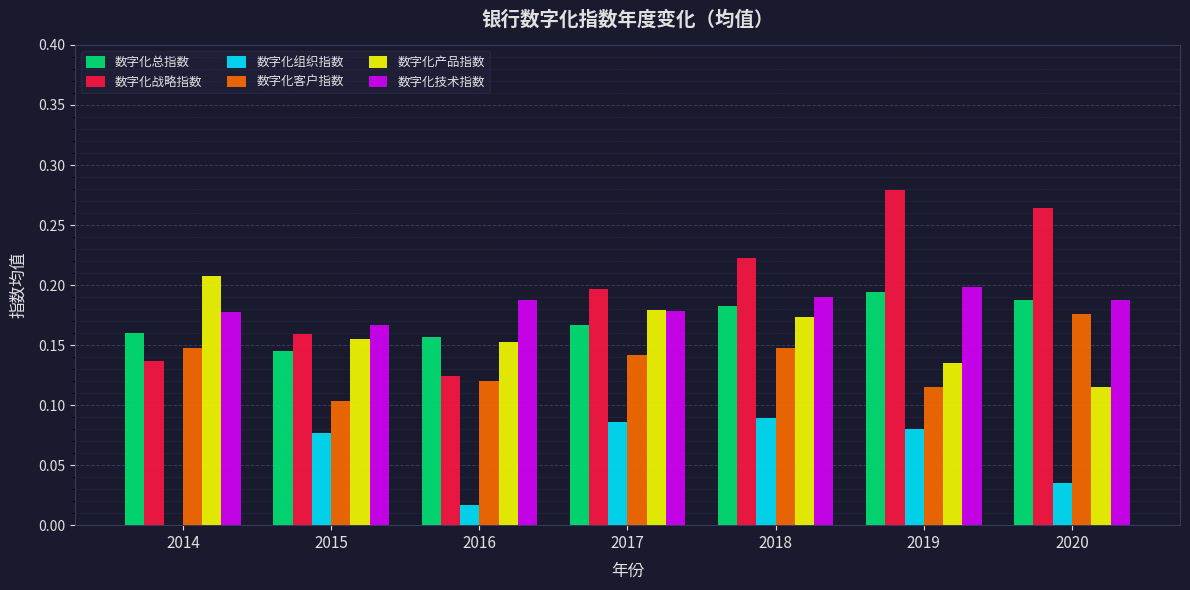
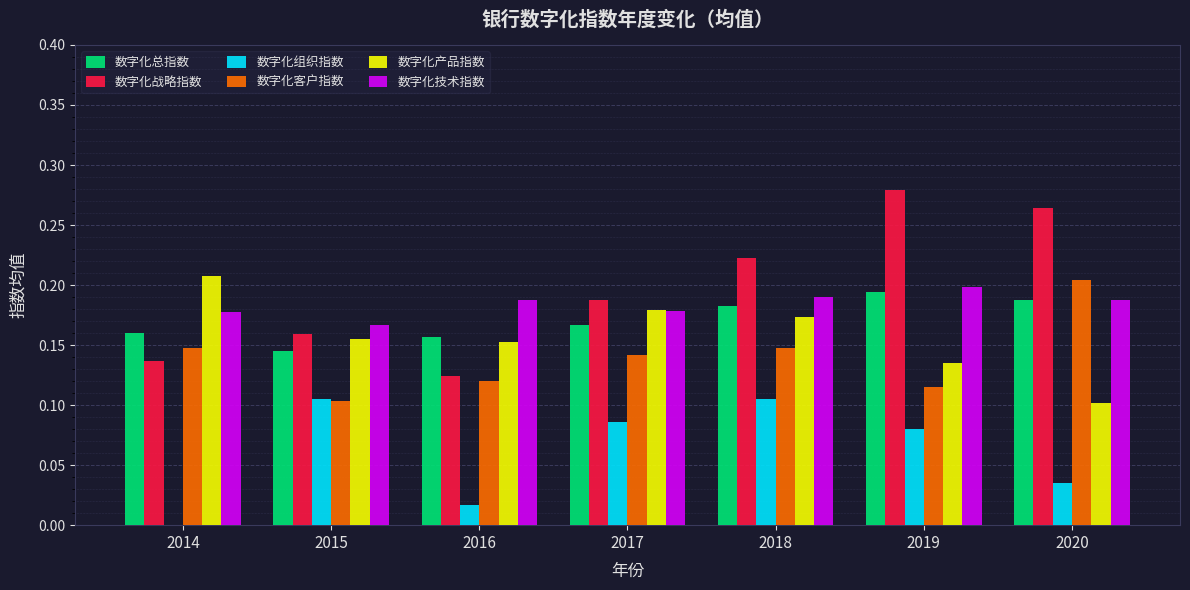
数字化组织指数, 2015: 0.077 -> 0.105
数字化战略指数, 2017: 0.197 -> 0.188
数字化组织指数, 2018: 0.089 -> 0.105
数字化客户指数, 2020: 0.176 -> 0.205
数字化产品指数, 2020: 0.115 -> 0.102
